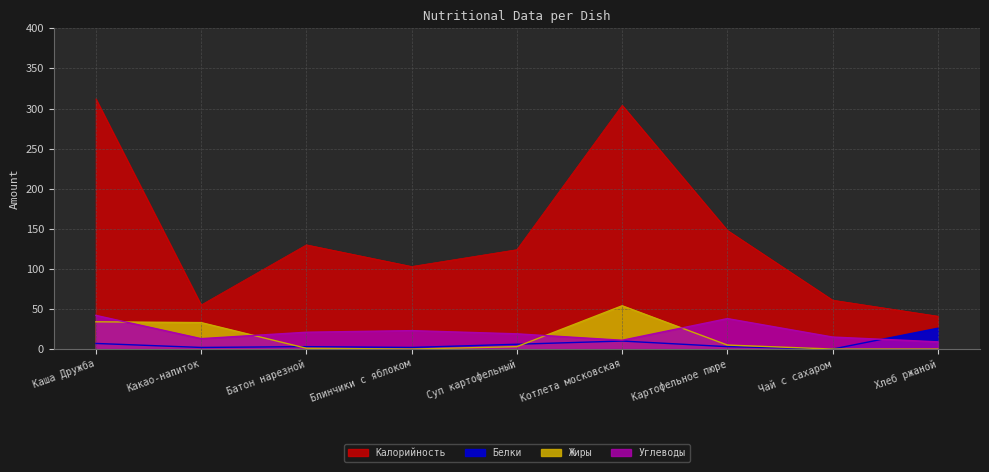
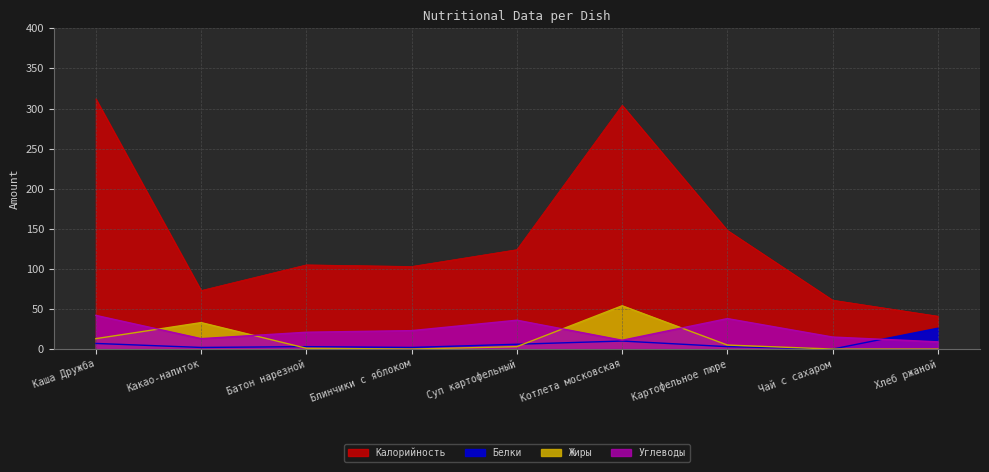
Жиры, Каша Дружба: 30 -> 10
Калорийность, Какао-напиток: 60 -> 70
Калорийность, Батон нарезной: 130 -> 110
Углеводы, Суп картофельный: 20 -> 40
